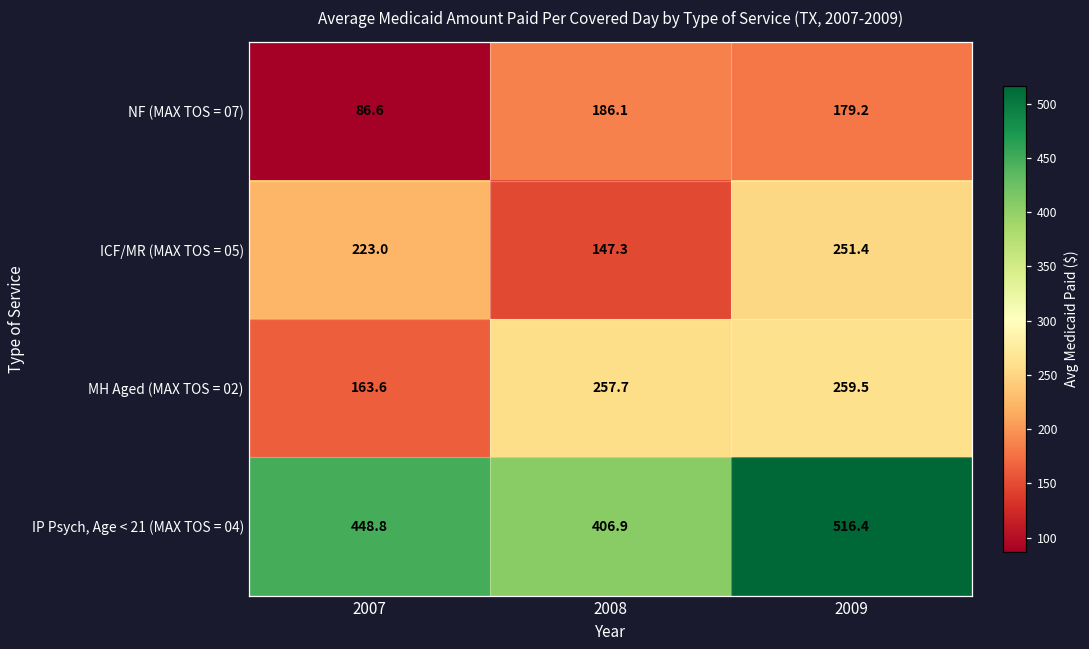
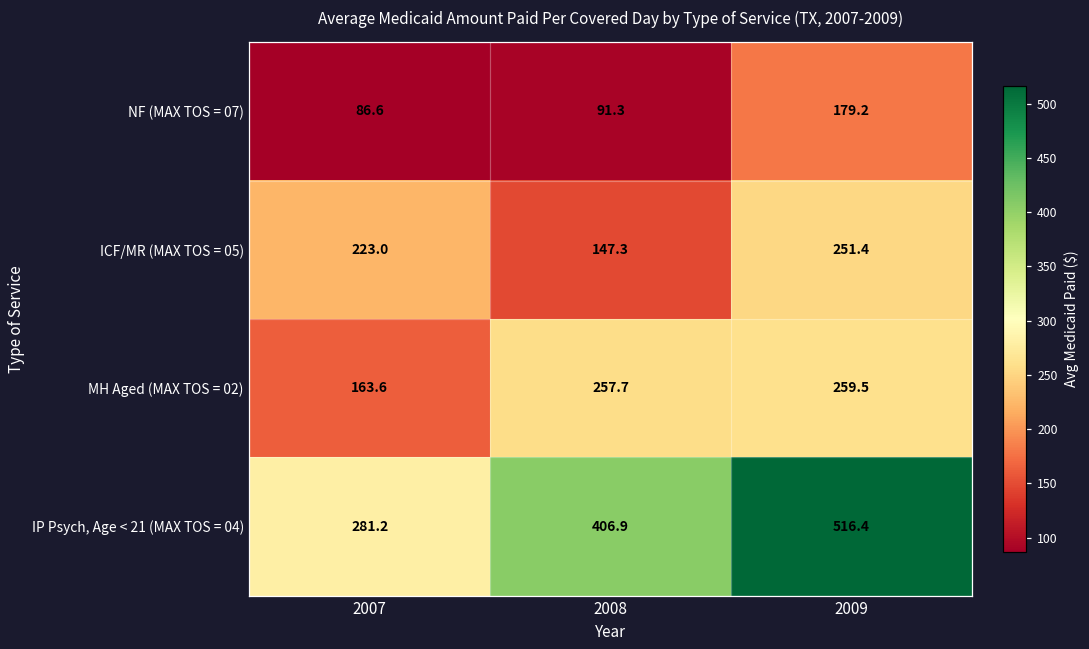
NF (MAX TOS = 07), 2008: 186.1 -> 91.3
IP Psych, Age < 21 (MAX TOS = 04), 2007: 448.8 -> 281.2
